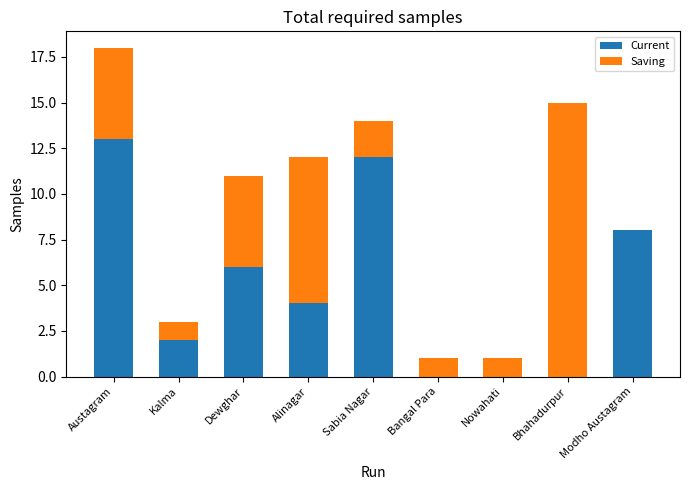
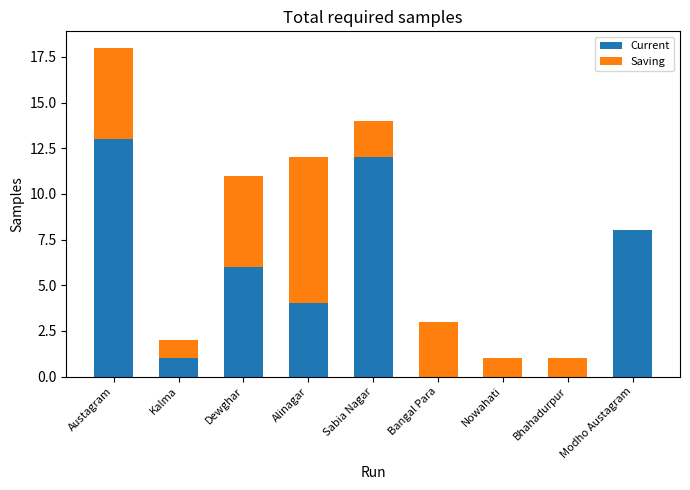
Current, Kalma: 2 -> 1
Saving, Bangal Para: 1 -> 3
Saving, Bhahadurpur: 15 -> 1
